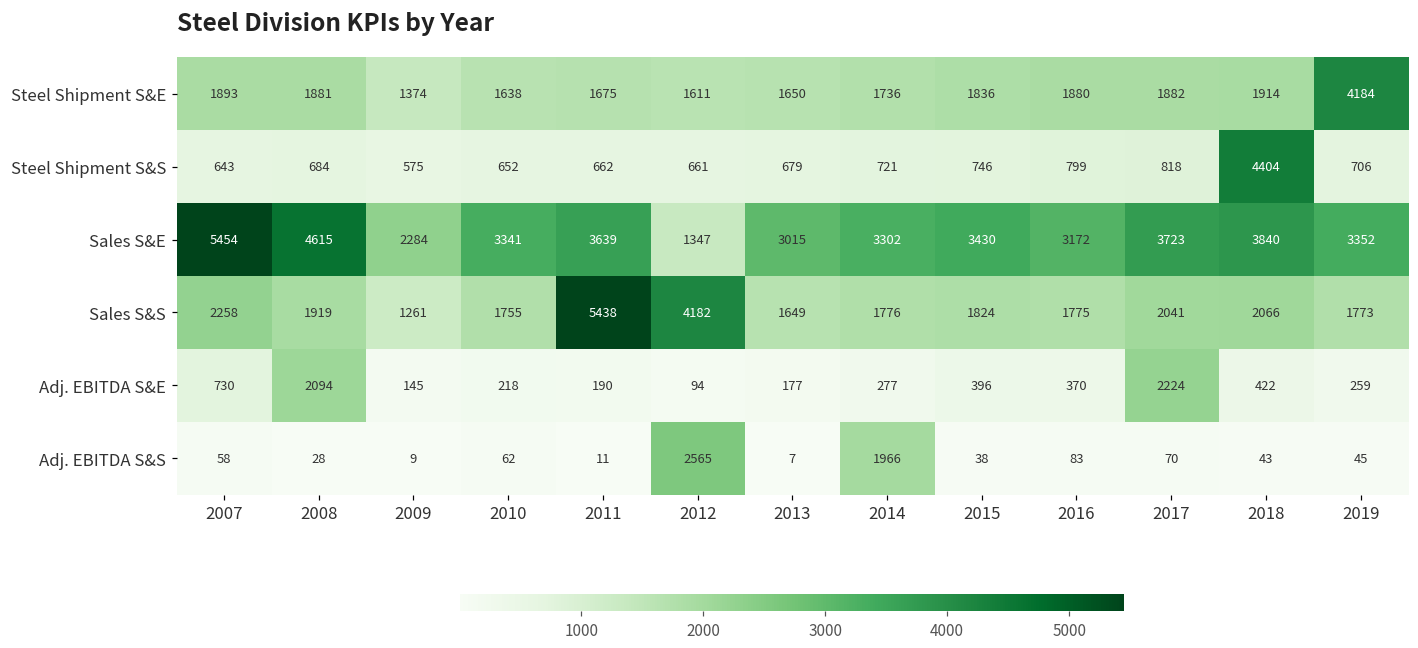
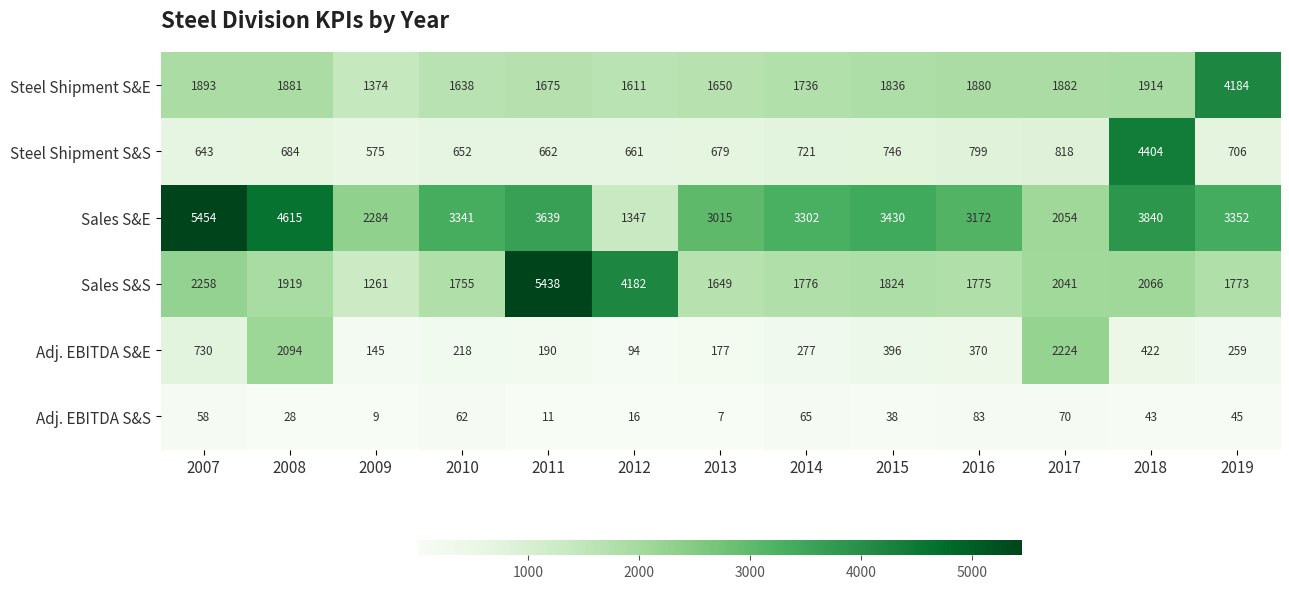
Sales S&E, 2017: 3723 -> 2054
Adj. EBITDA S&S, 2012: 2565 -> 16
Adj. EBITDA S&S, 2014: 1966 -> 65
